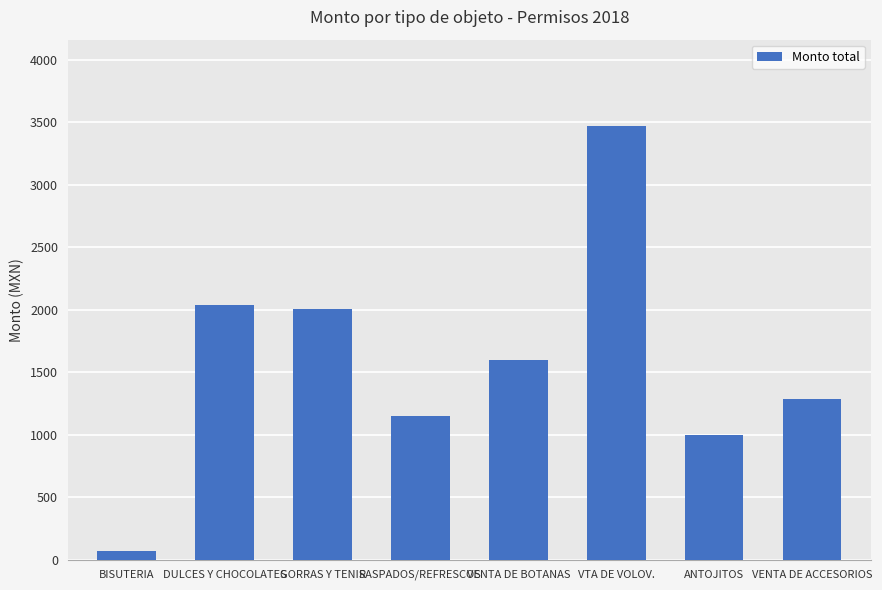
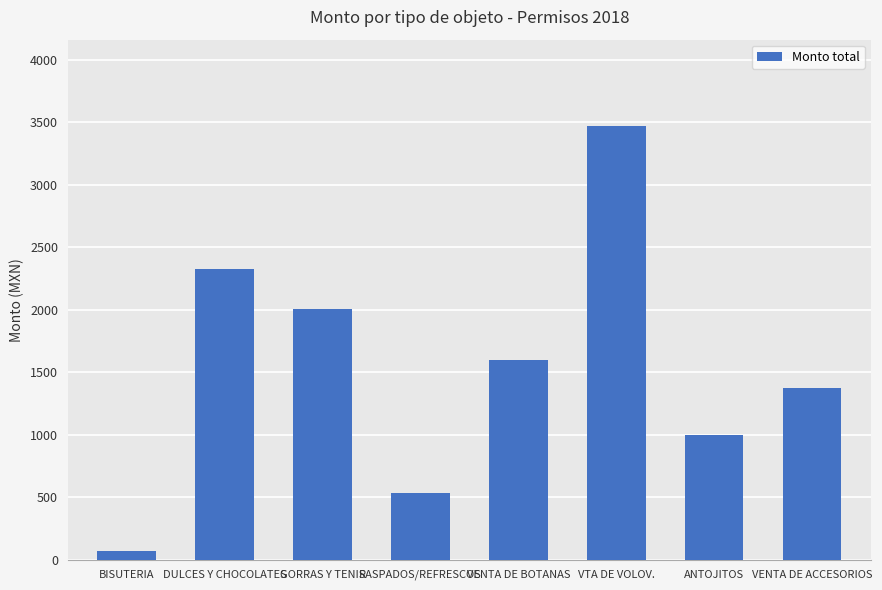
DULCES Y CHOCOLATES: 2040 -> 2330
RASPADOS/REFRESCOS: 1150 -> 530
VENTA DE ACCESORIOS: 1280 -> 1370
